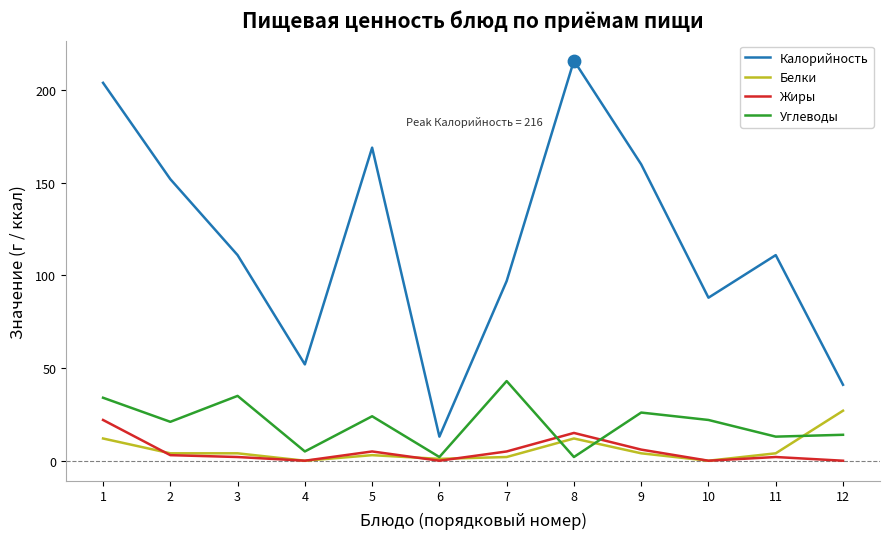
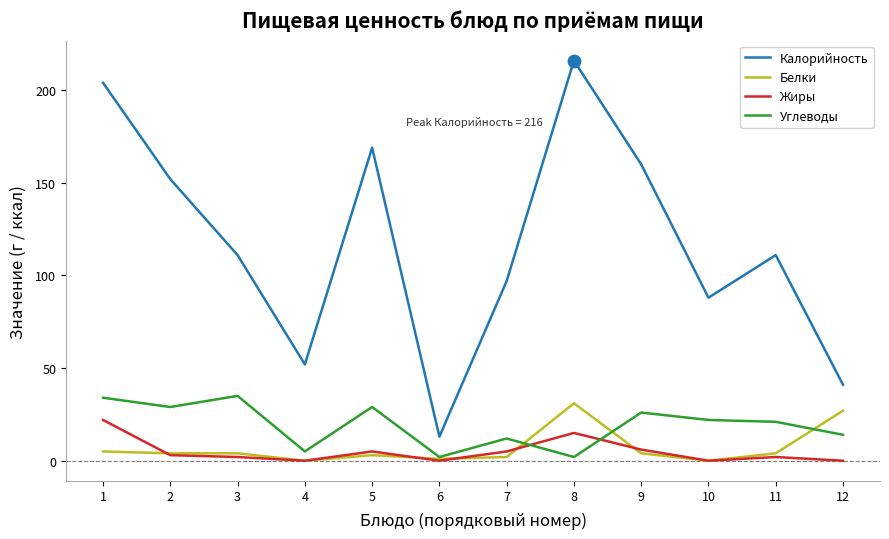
Белки, 1: 12 -> 5
Углеводы, 2: 21 -> 29
Углеводы, 5: 24 -> 29
Углеводы, 7: 43 -> 12
Белки, 8: 12 -> 31
Углеводы, 11: 13 -> 21
